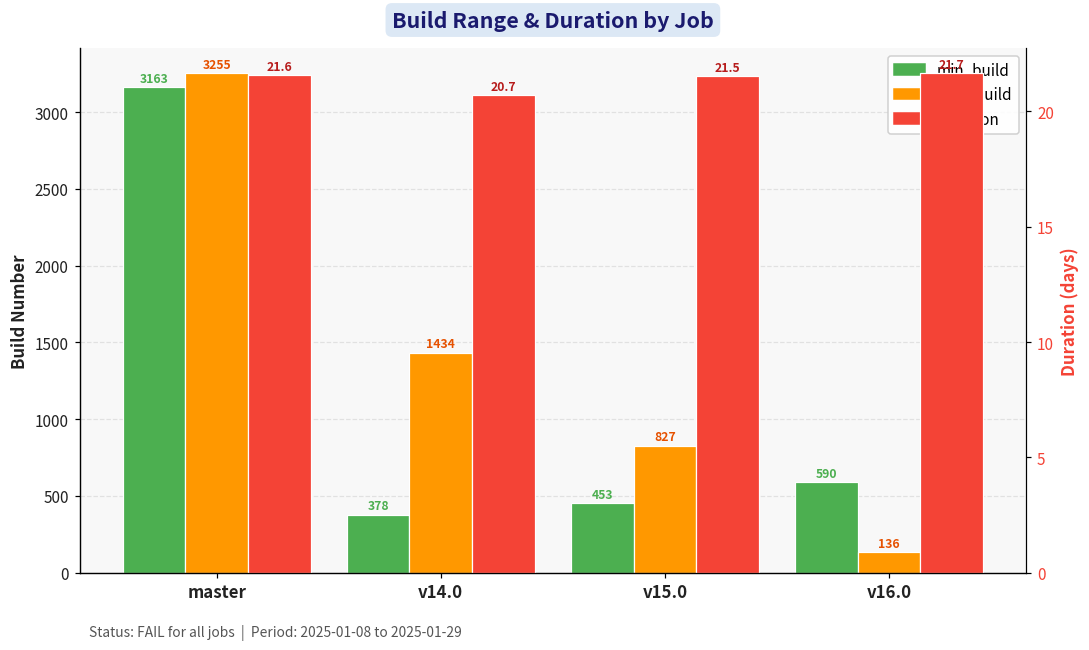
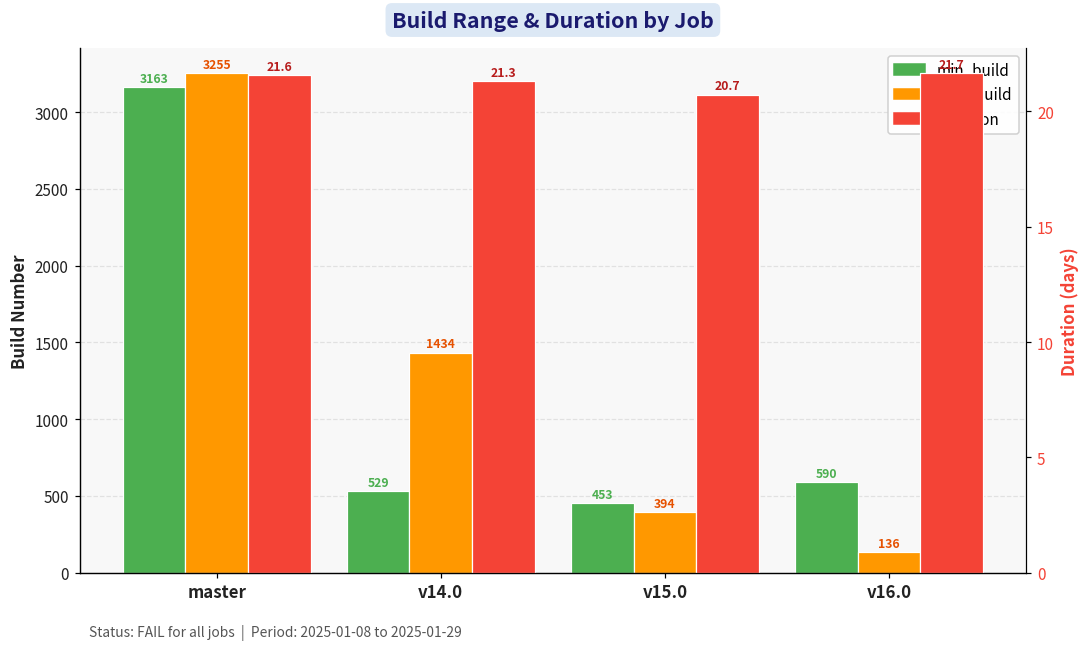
min_build, v14.0: 378 -> 529
max_build, v15.0: 827 -> 394
duration, v14.0: 20.7 -> 21.3
duration, v15.0: 21.5 -> 20.7
